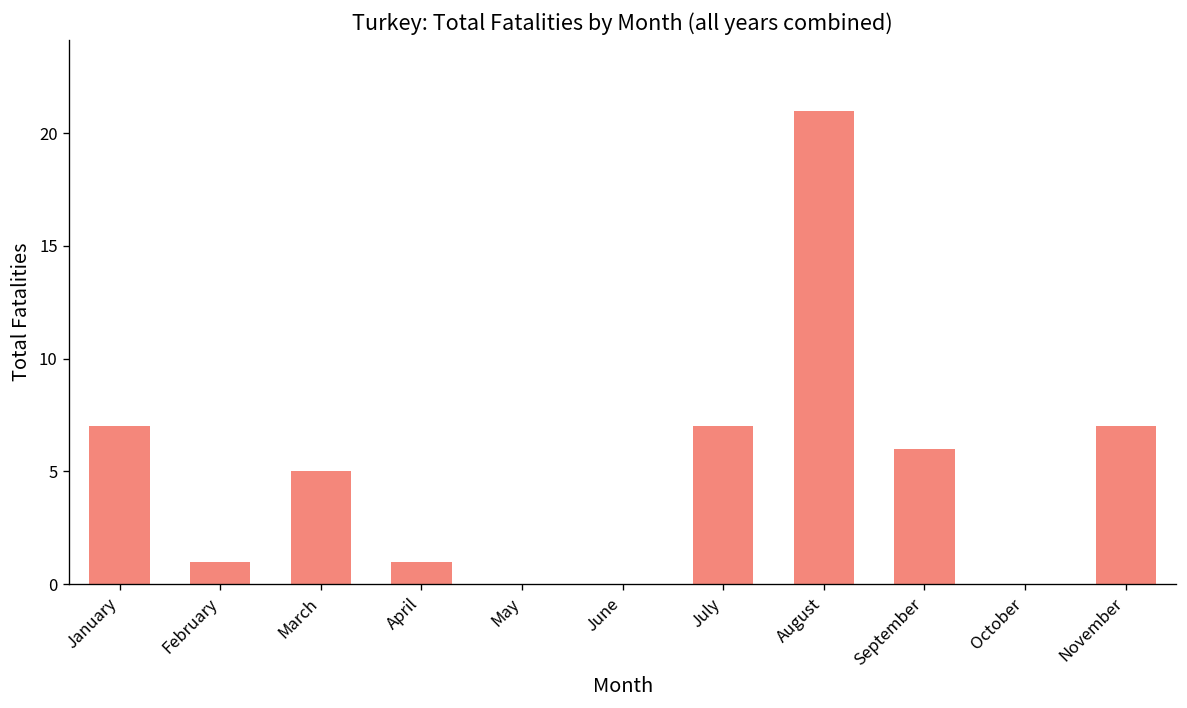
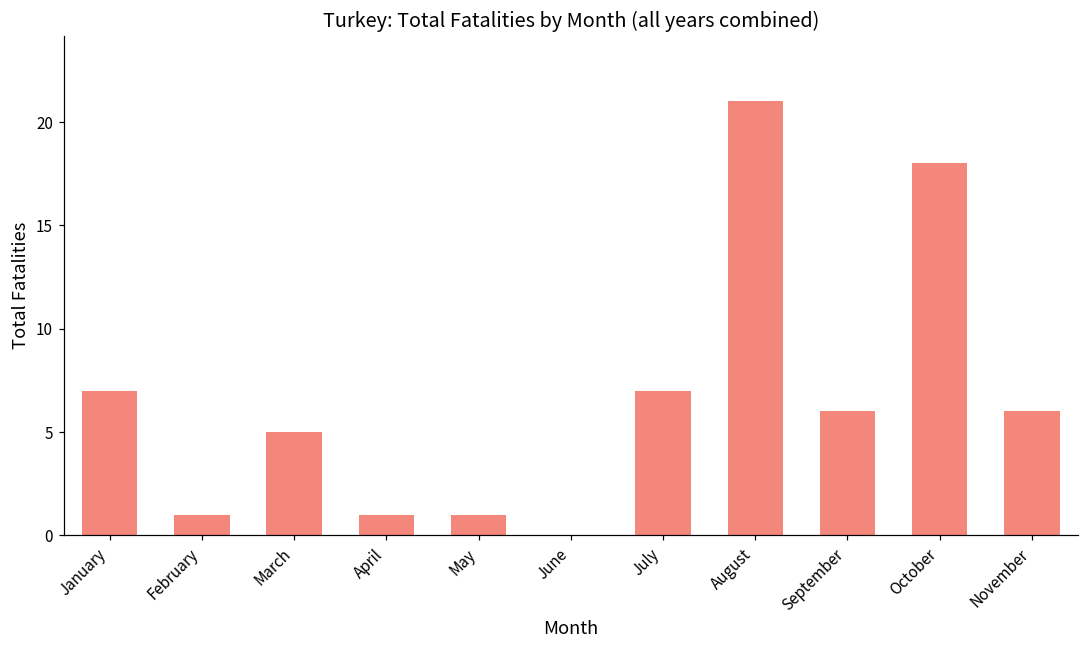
May: 0 -> 1
October: 0 -> 18
November: 7 -> 6
